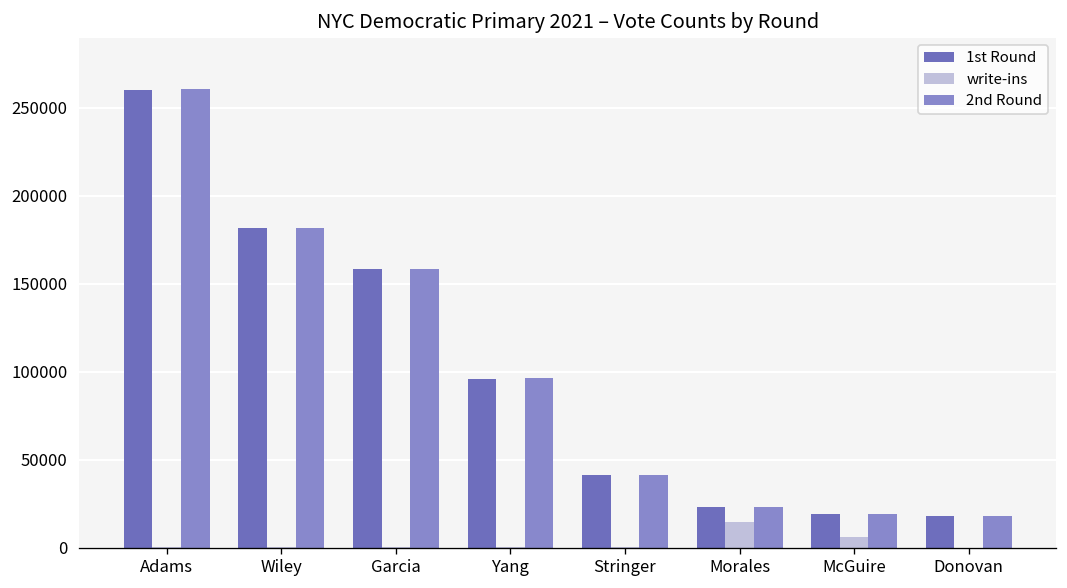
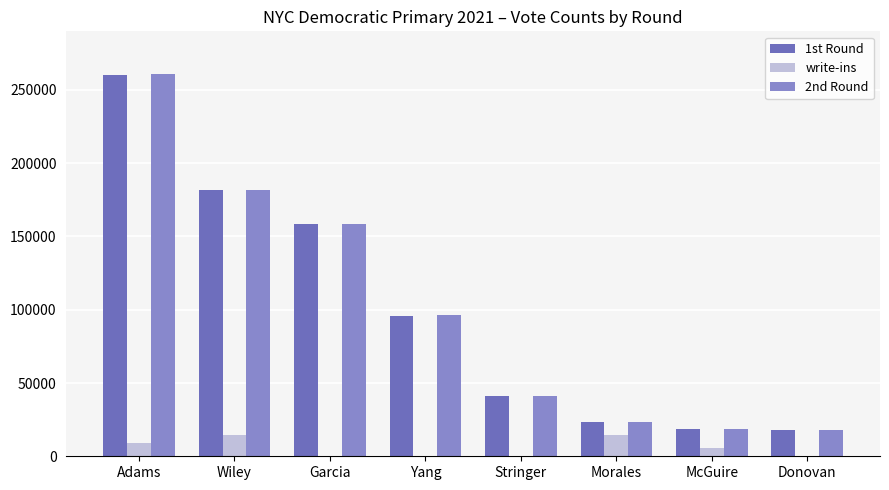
write-ins, Adams: 0 -> 9000
write-ins, Wiley: 0 -> 14000
